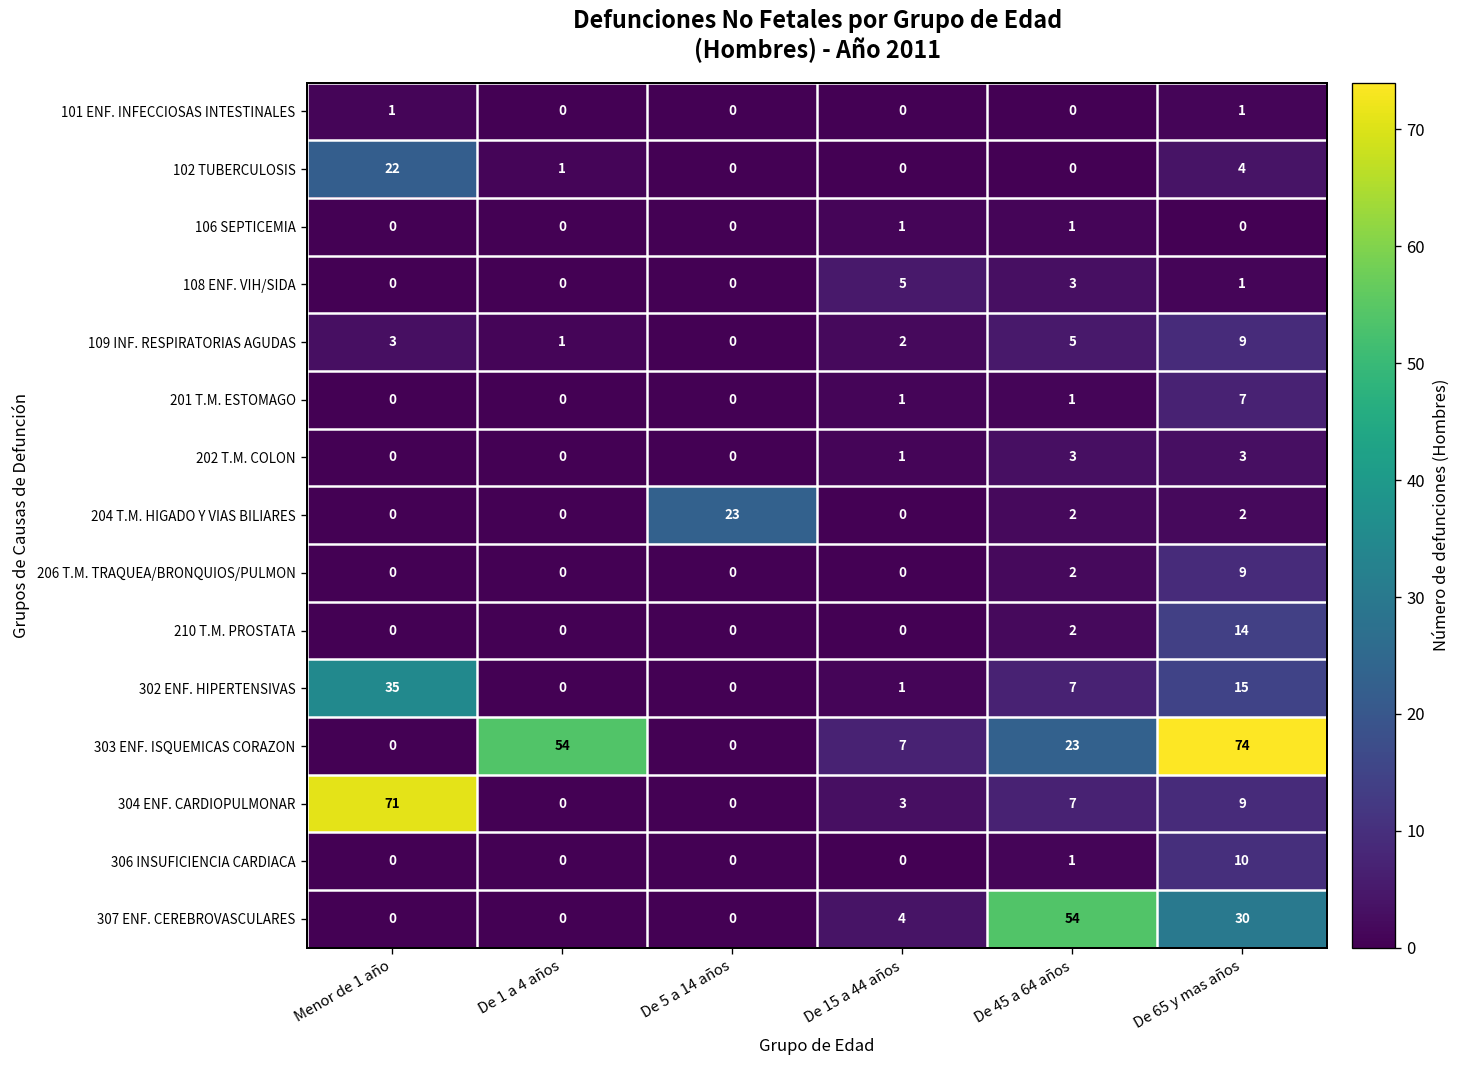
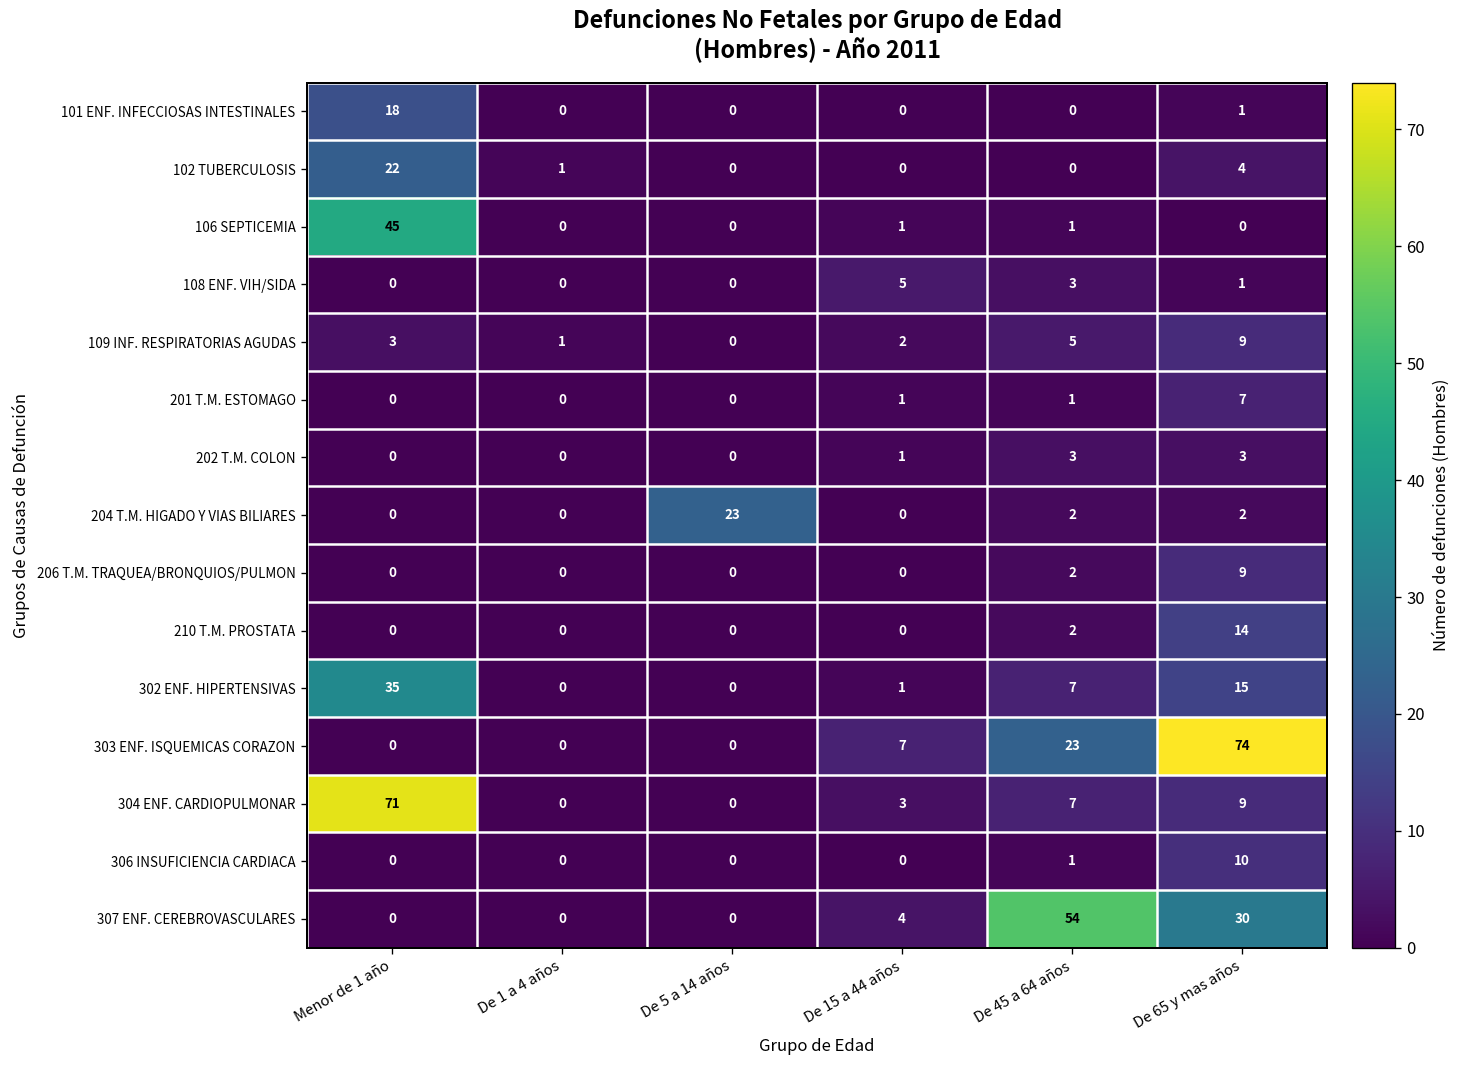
101 ENF. INFECCIOSAS INTESTINALES, Menor de 1 año: 1 -> 18
106 SEPTICEMIA, Menor de 1 año: 0 -> 45
303 ENF. ISQUEMICAS CORAZON, De 1 a 4 años: 54 -> 0
